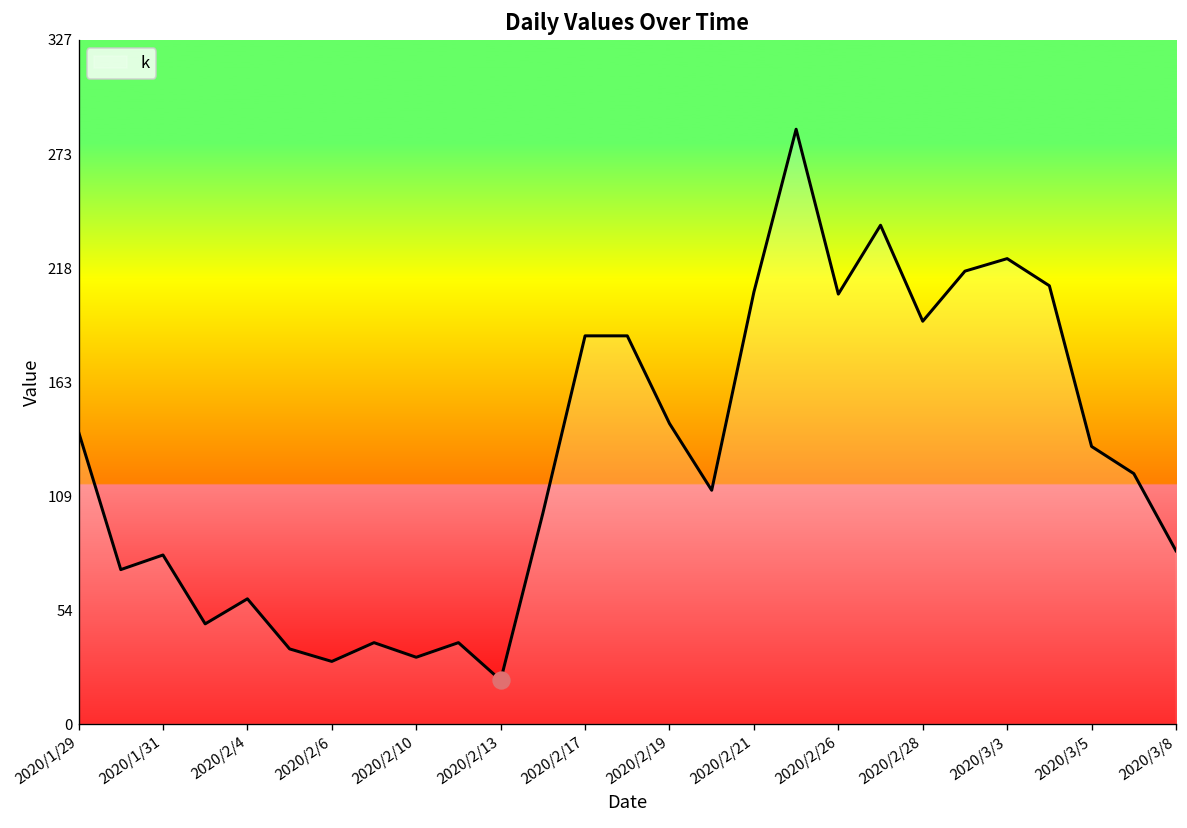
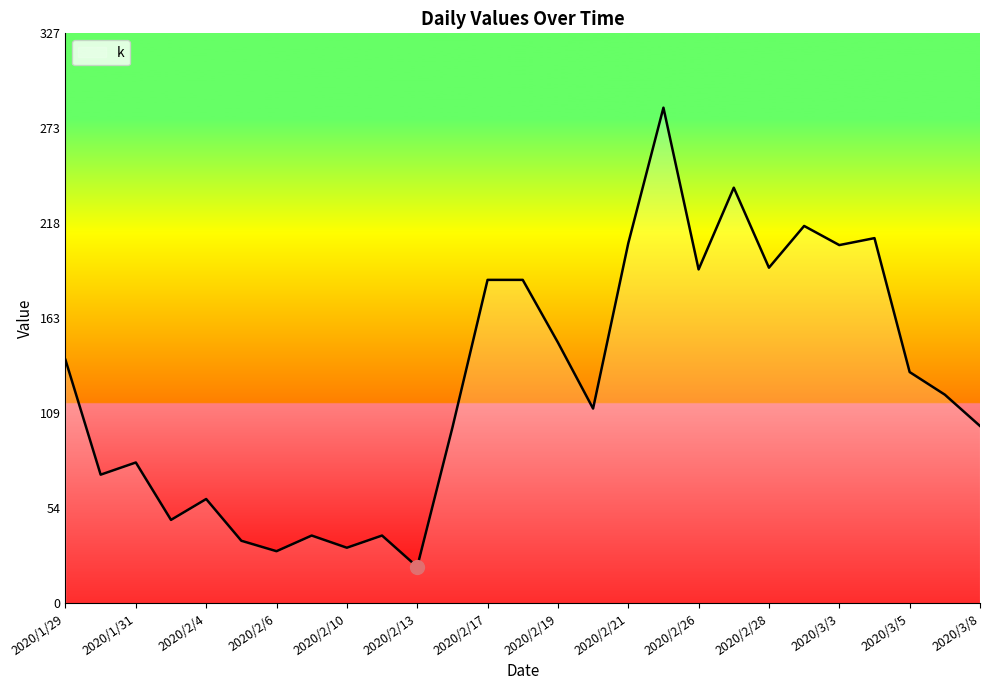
k, 2020/2/19: 144 -> 150
k, 2020/2/26: 206 -> 192
k, 2020/3/3: 223 -> 206
k, 2020/3/8: 83 -> 102
